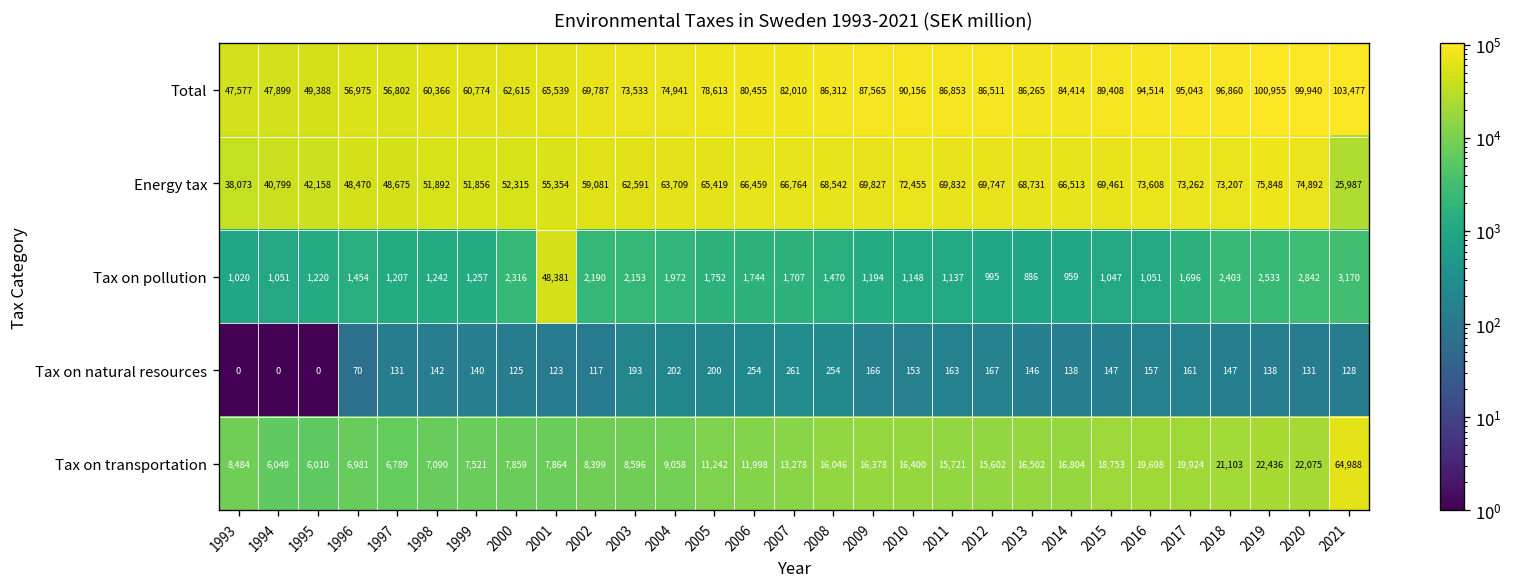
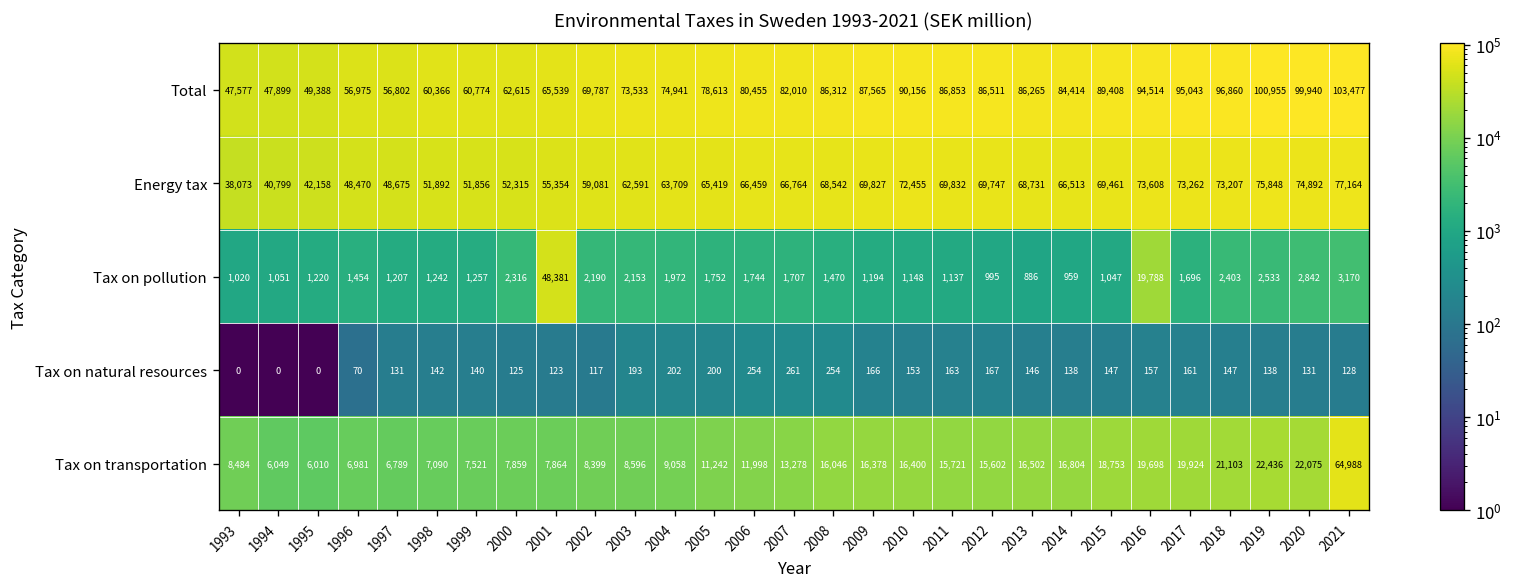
Energy tax, 2021: 25,987 -> 77,164
Tax on pollution, 2016: 1,051 -> 19,788
